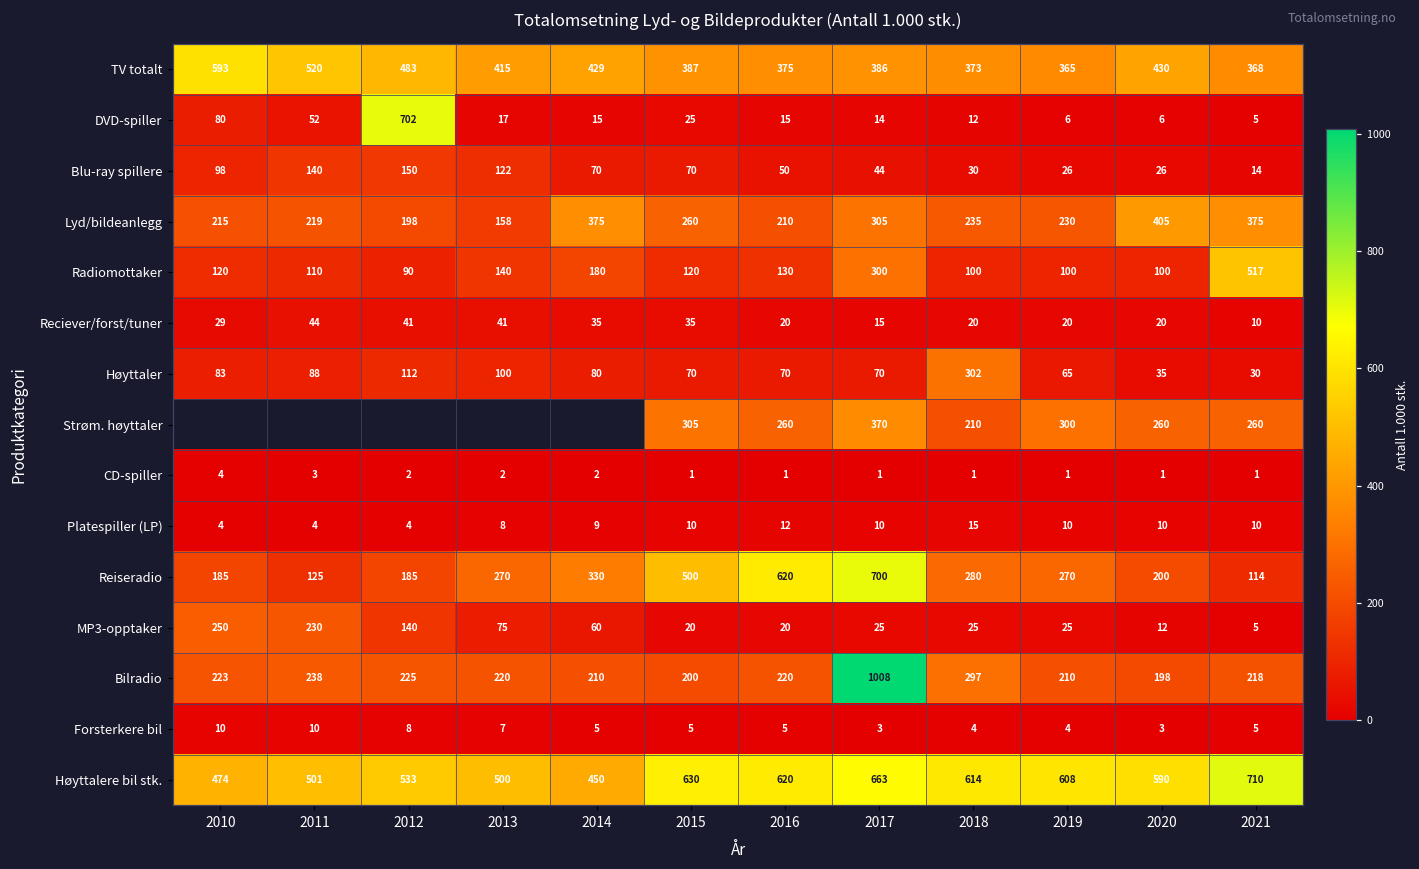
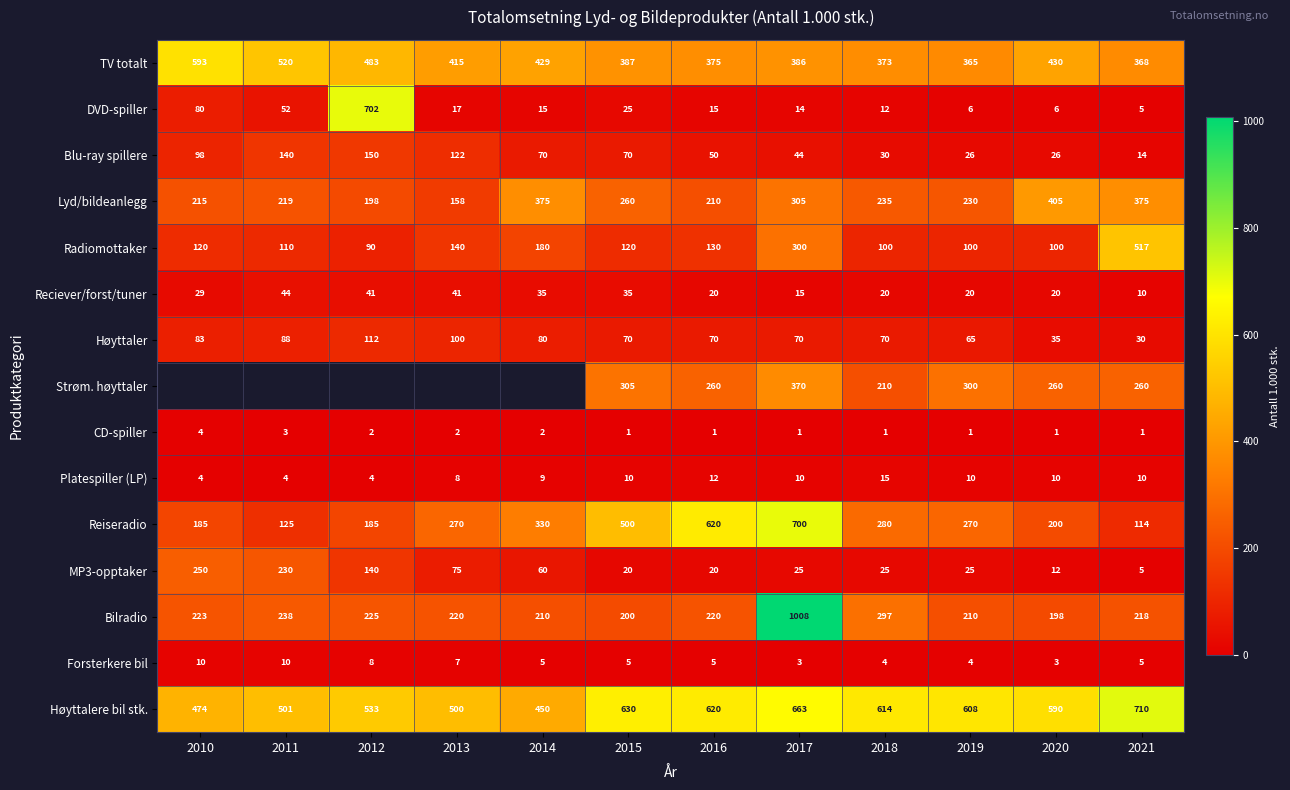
Høyttaler, 2018: 302 -> 70
